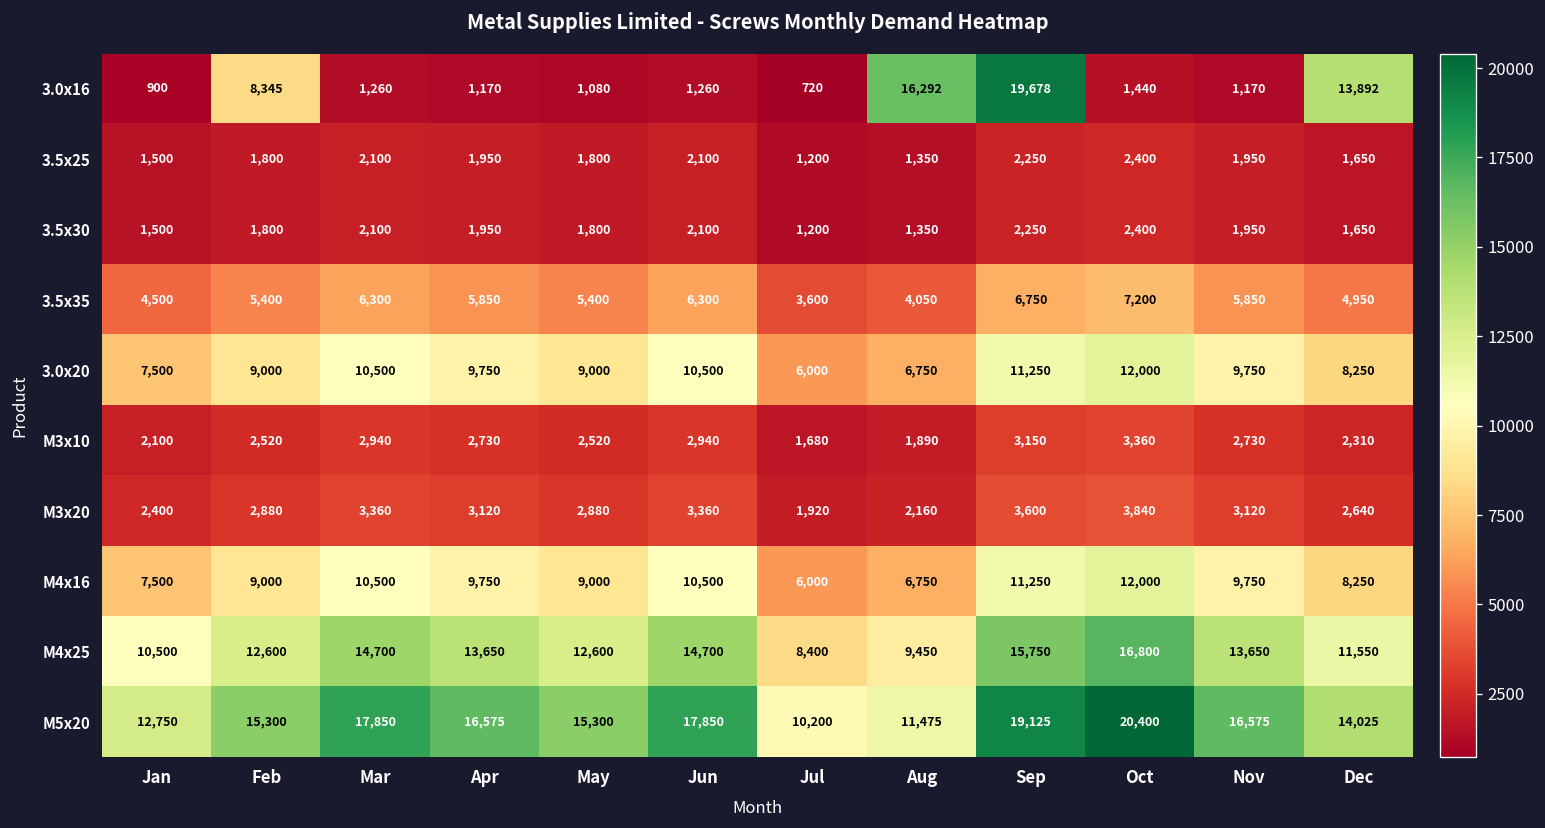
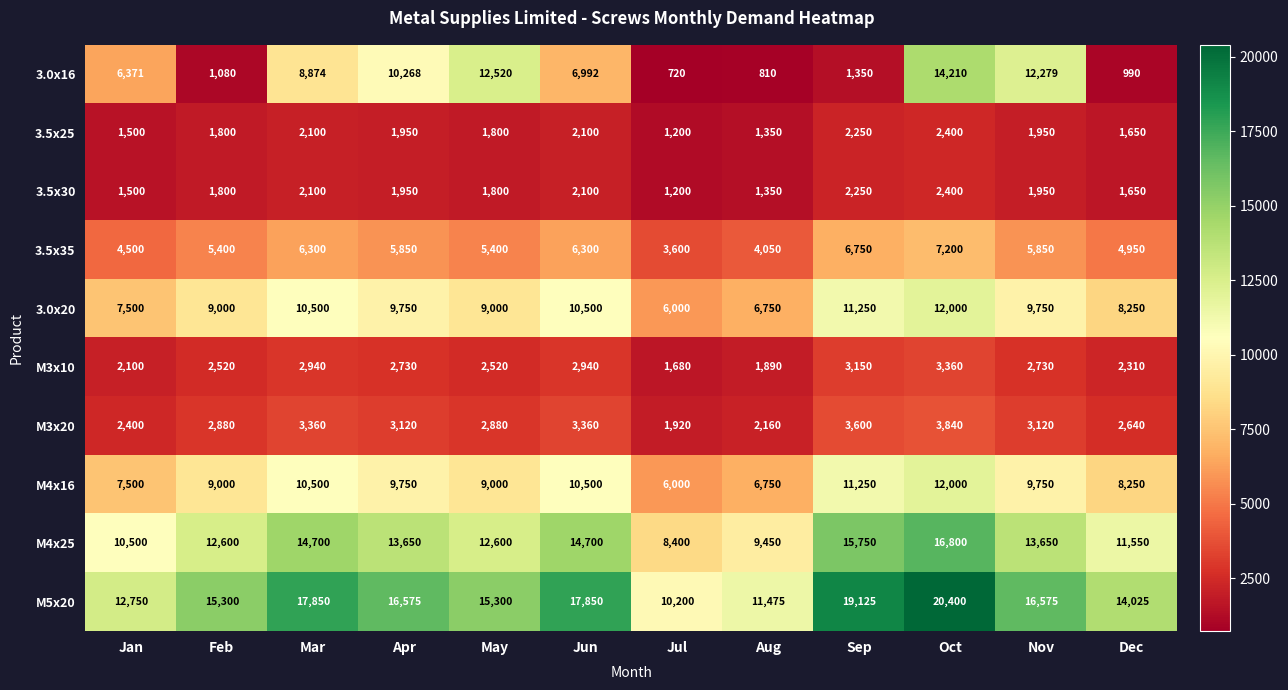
3.0x16, Jan: 900 -> 6,371
3.0x16, Feb: 8,345 -> 1,080
3.0x16, Mar: 1,260 -> 8,874
3.0x16, Apr: 1,170 -> 10,268
3.0x16, May: 1,080 -> 12,520
3.0x16, Jun: 1,260 -> 6,992
3.0x16, Aug: 16,292 -> 810
3.0x16, Sep: 19,678 -> 1,350
3.0x16, Oct: 1,440 -> 14,210
3.0x16, Nov: 1,170 -> 12,279
3.0x16, Dec: 13,892 -> 990
